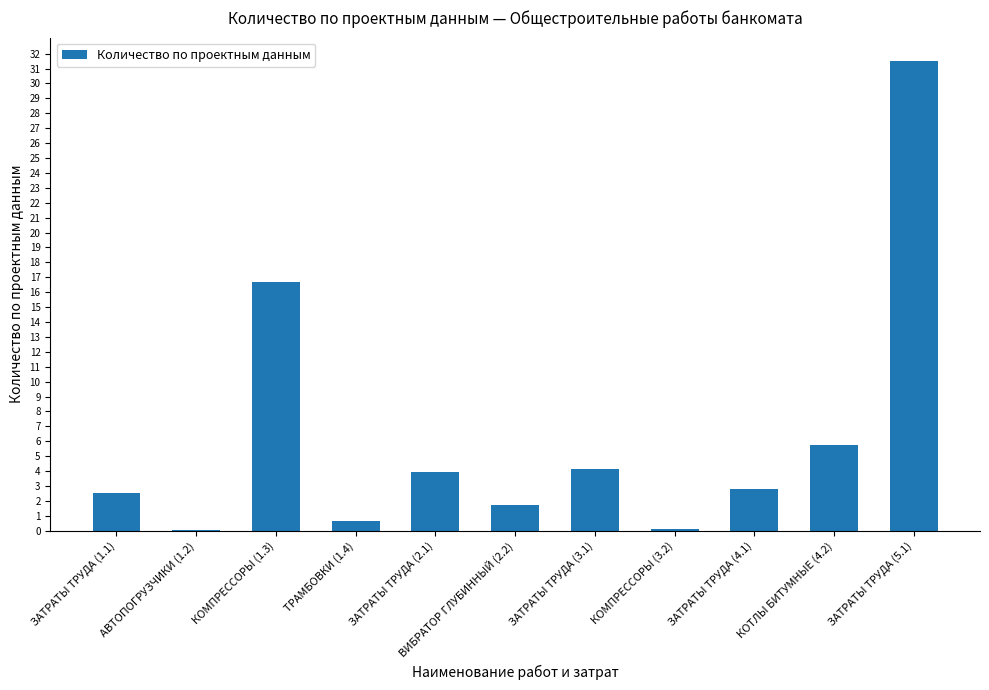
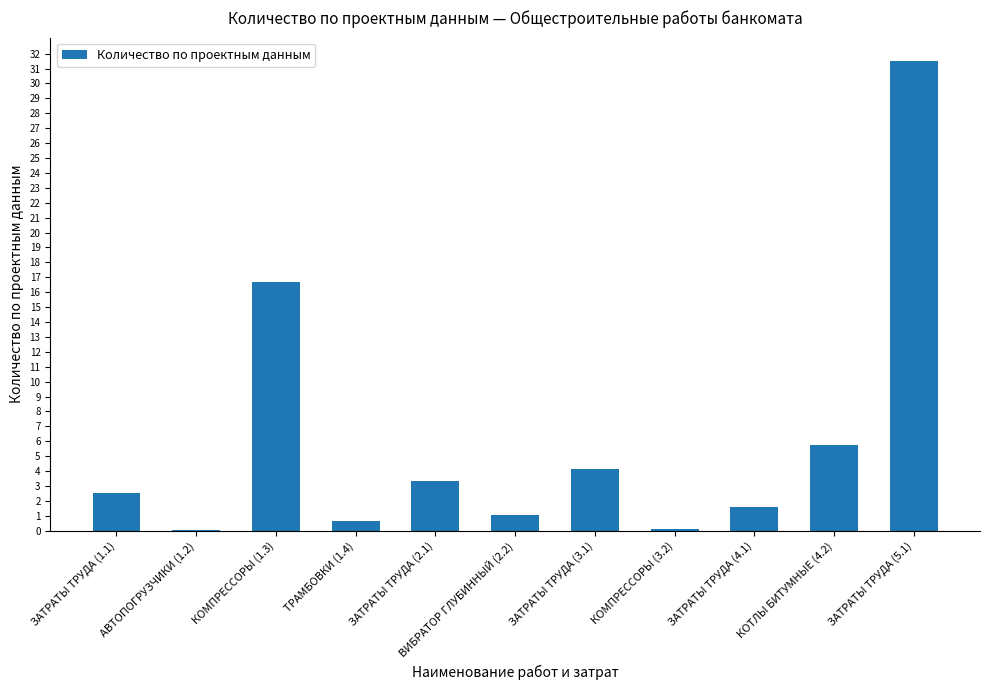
ЗАТРАТЫ ТРУДА (2.1): 3.9 -> 3.4
ВИБРАТОР ГЛУБИННЫЙ (2.2): 1.7 -> 1.1
ЗАТРАТЫ ТРУДА (4.1): 2.8 -> 1.6
